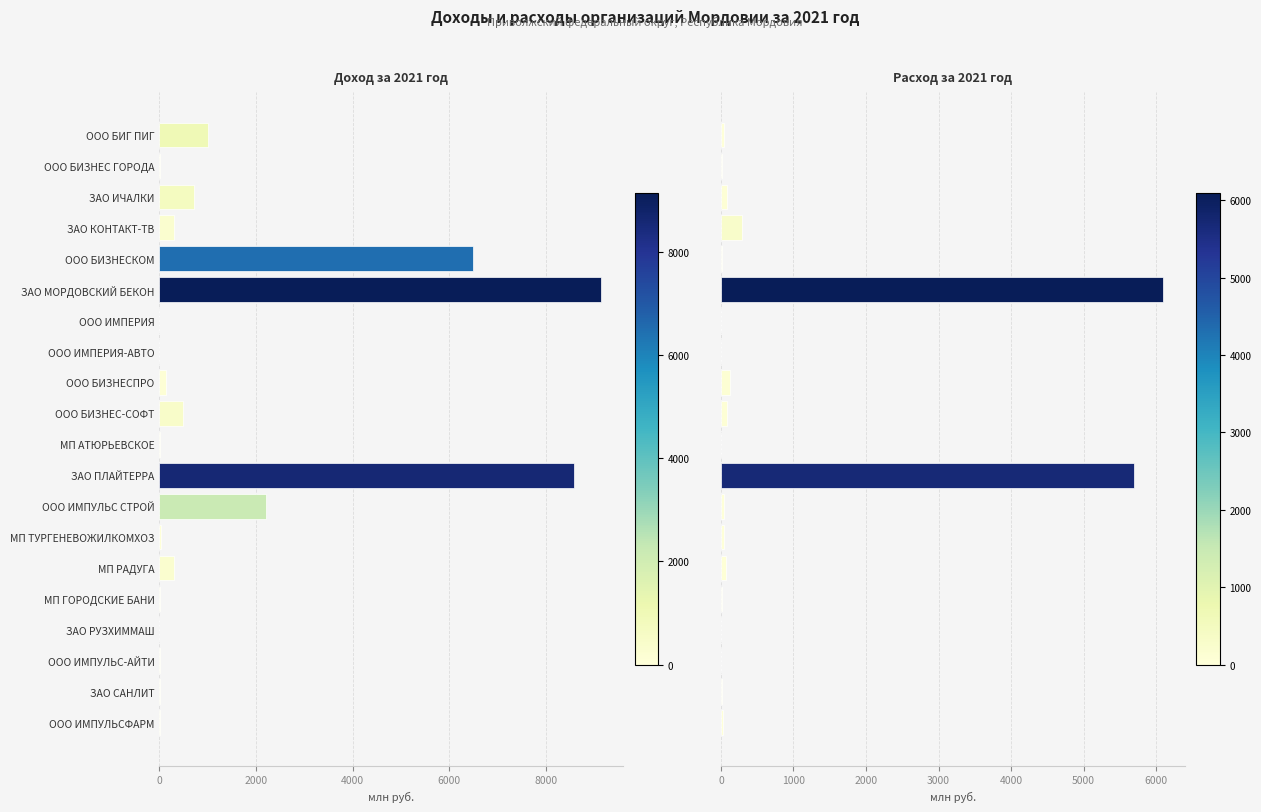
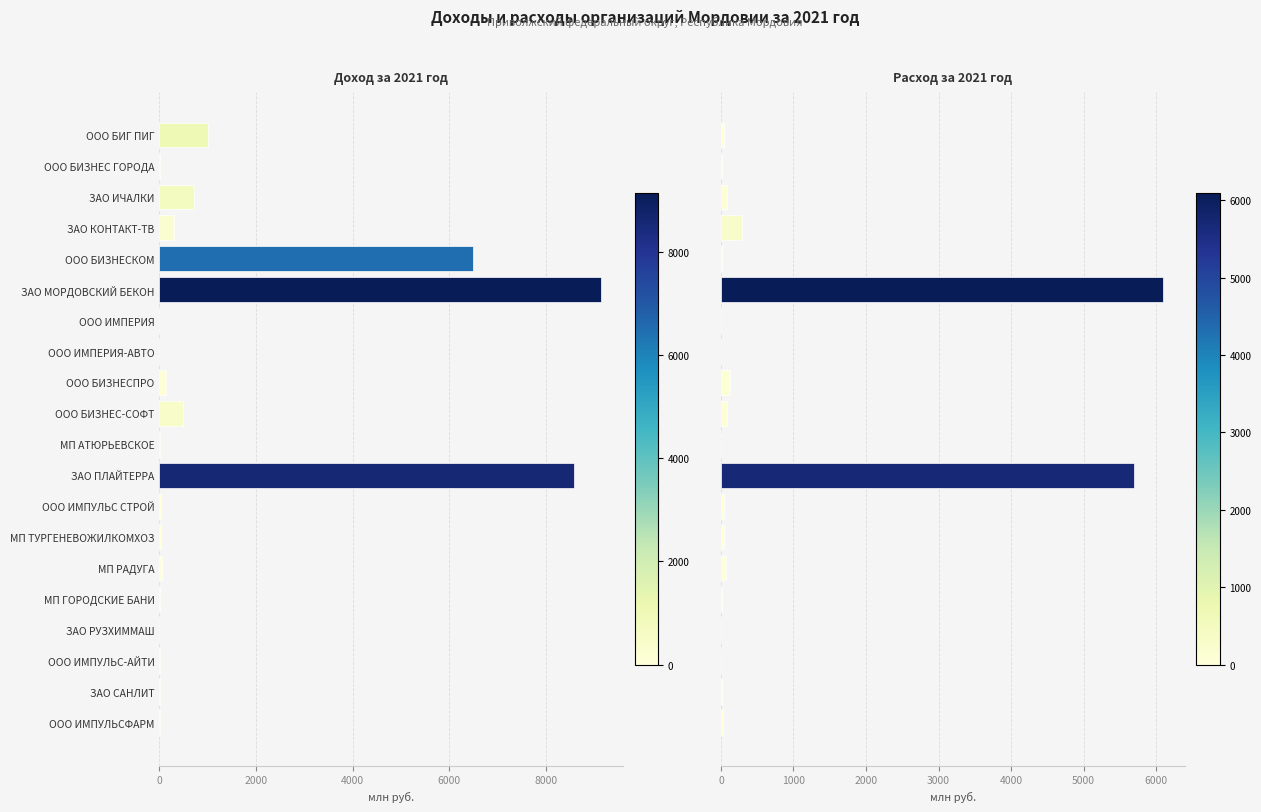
Доход за 2021 год, ООО ИМПУЛЬС СТРОЙ: 2200 -> 0
Доход за 2021 год, МП РАДУГА: 300 -> 100
